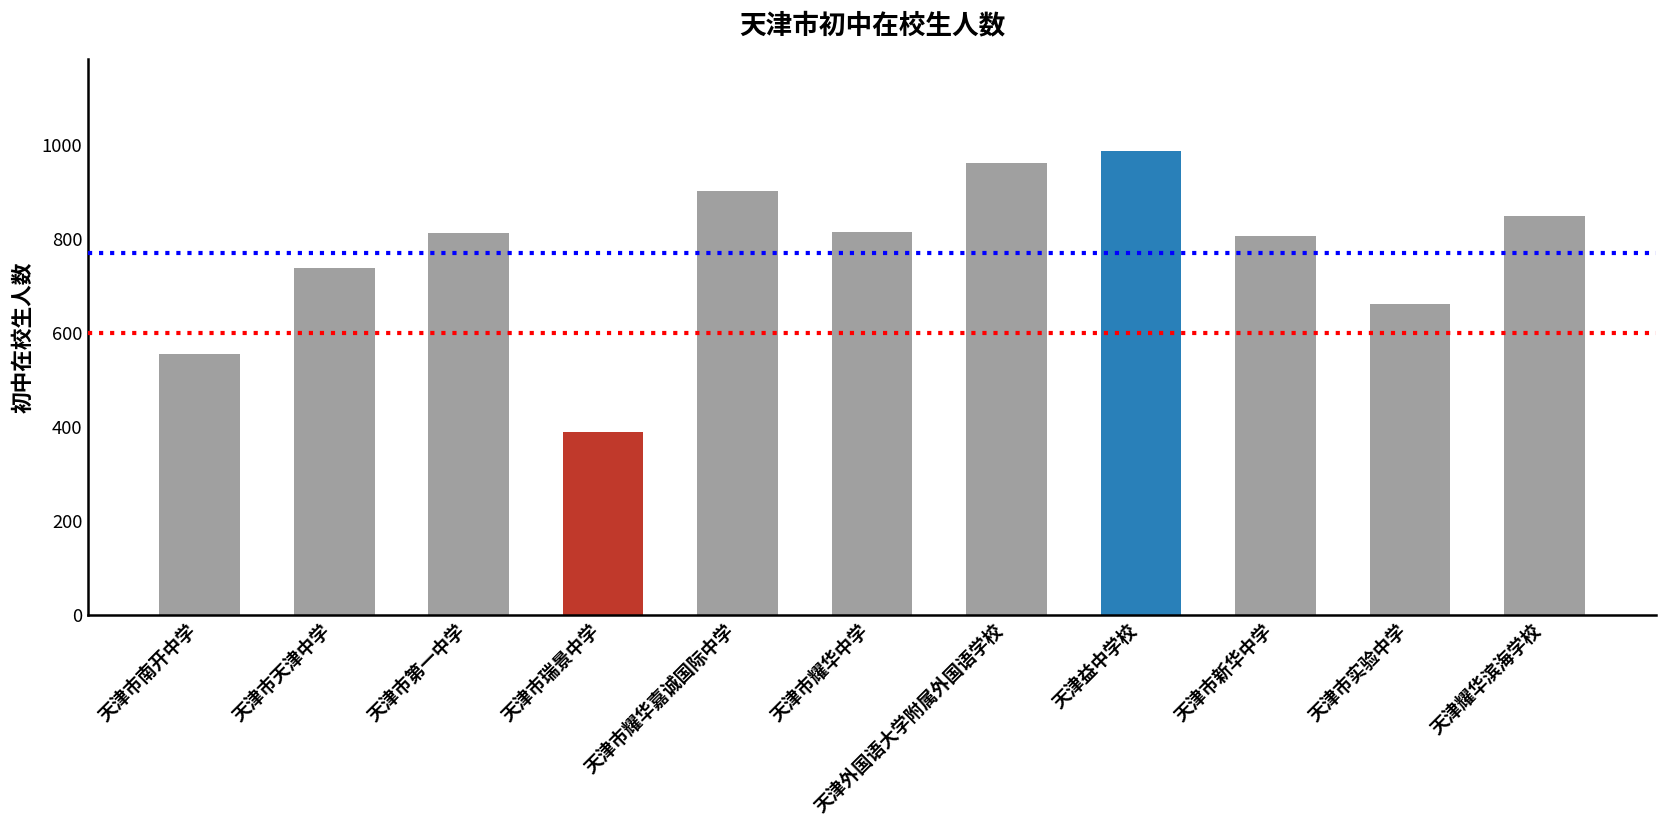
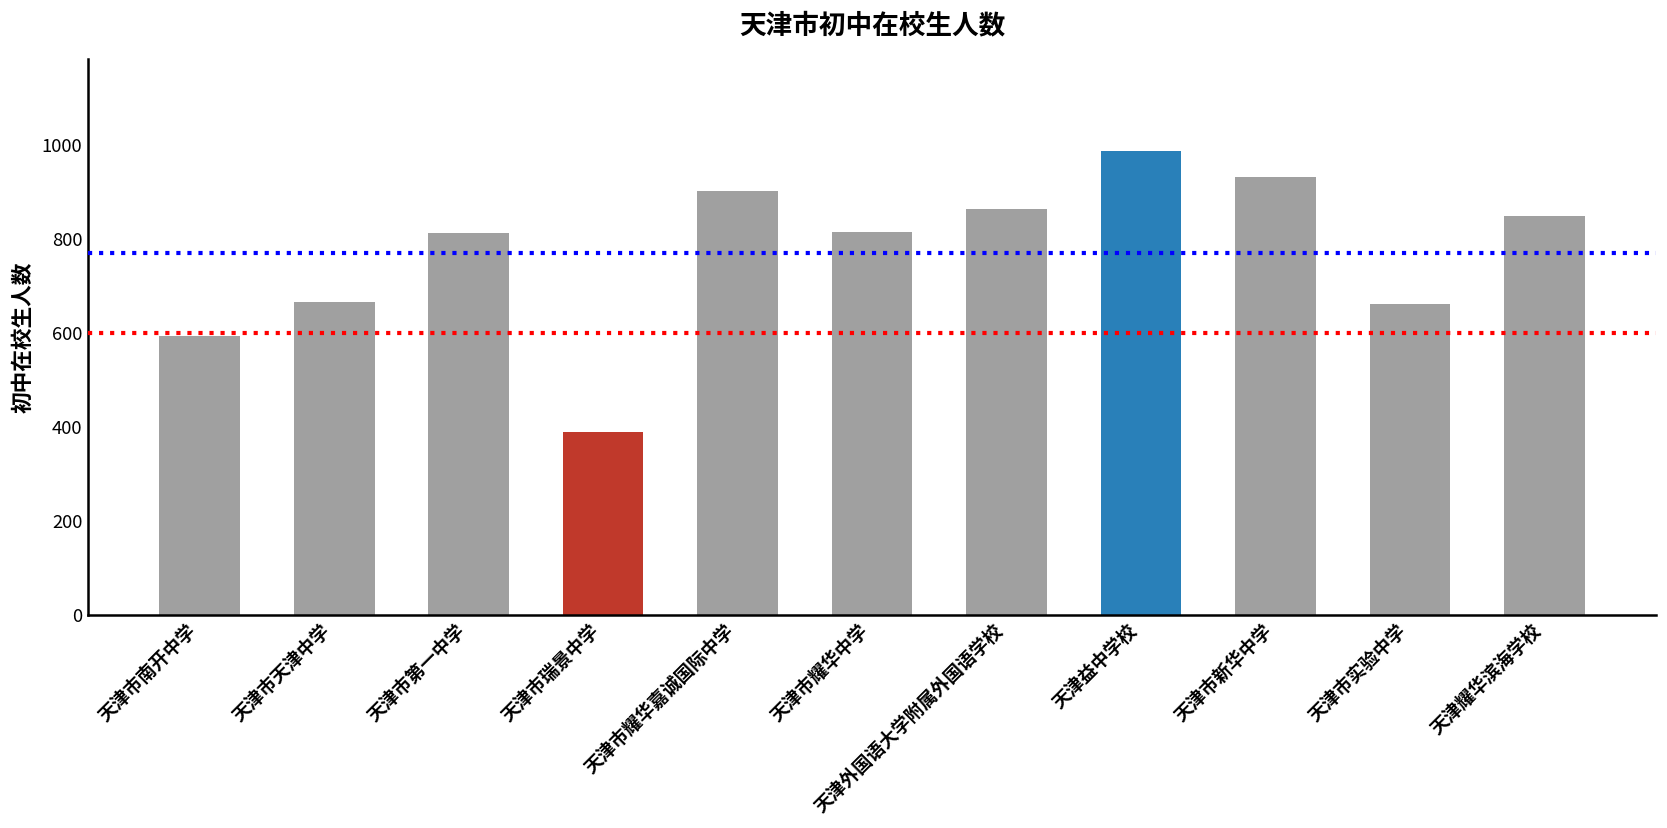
天津市南开中学: 560 -> 600
天津市天津中学: 740 -> 670
天津外国语大学附属外国语学校: 960 -> 870
天津市新华中学: 810 -> 930
